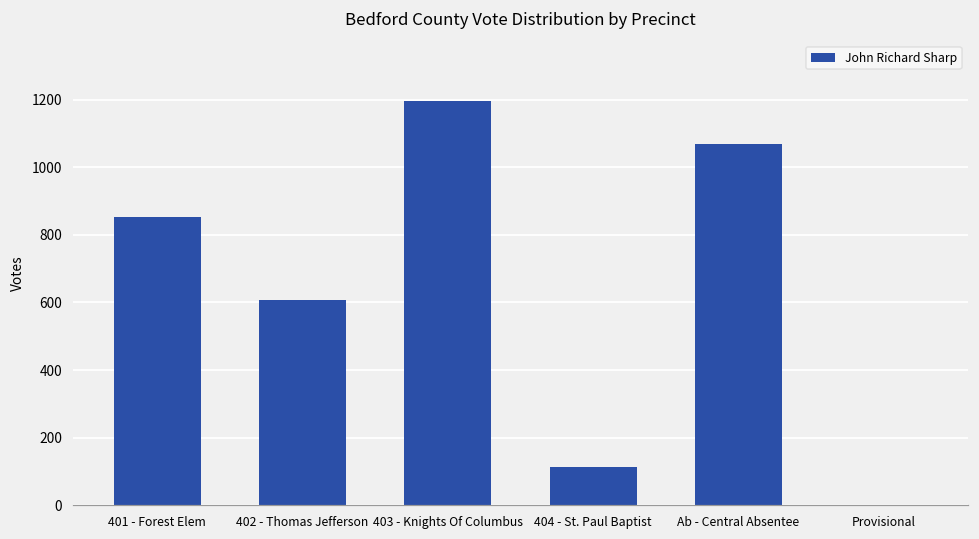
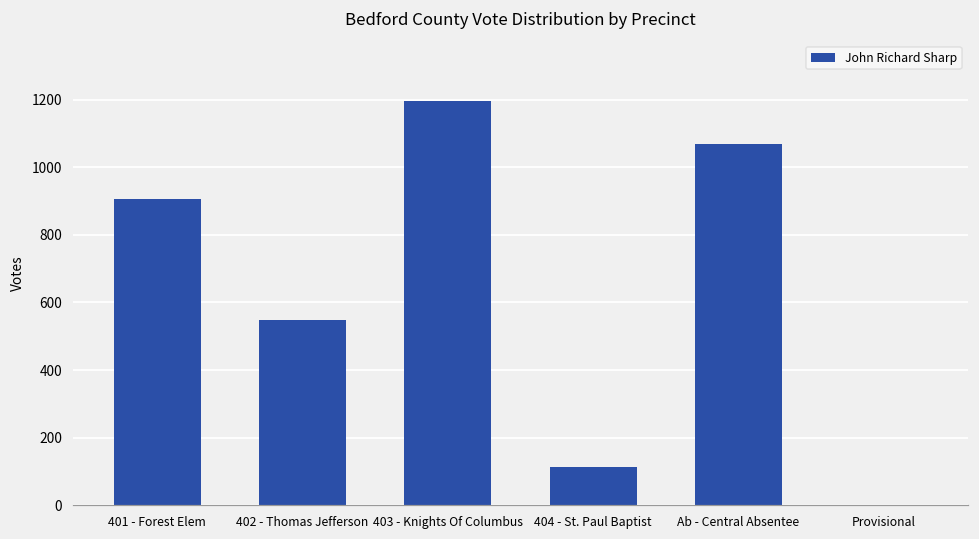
401 - Forest Elem: 850 -> 910
402 - Thomas Jefferson: 610 -> 550
